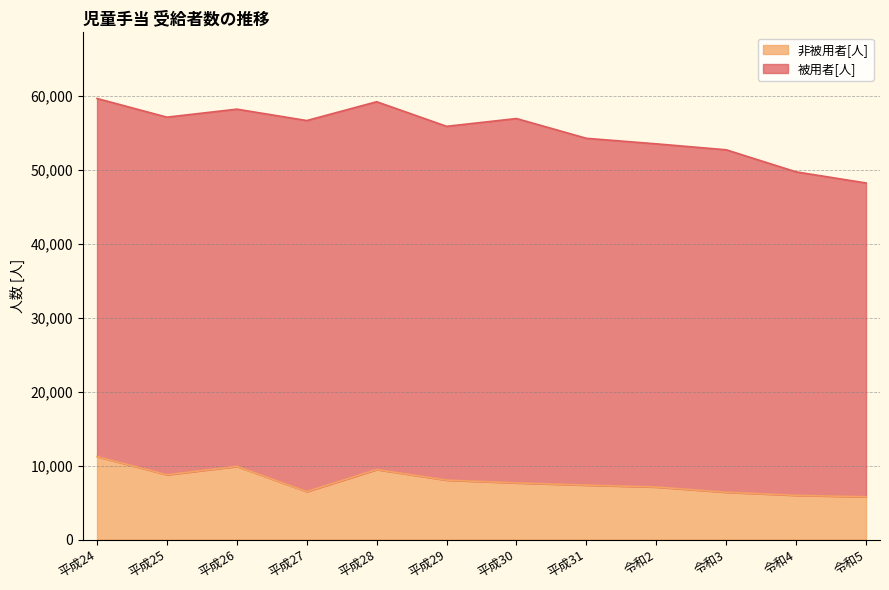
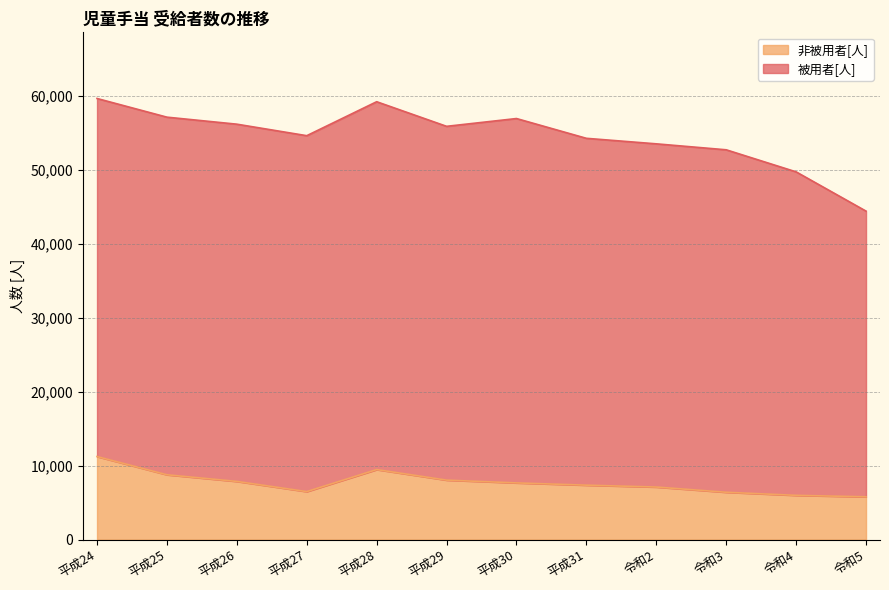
非被用者[人], 平成26: 10,000 -> 8,000
被用者[人], 平成27: 50,000 -> 48,000
被用者[人], 令和5: 42,000 -> 39,000
